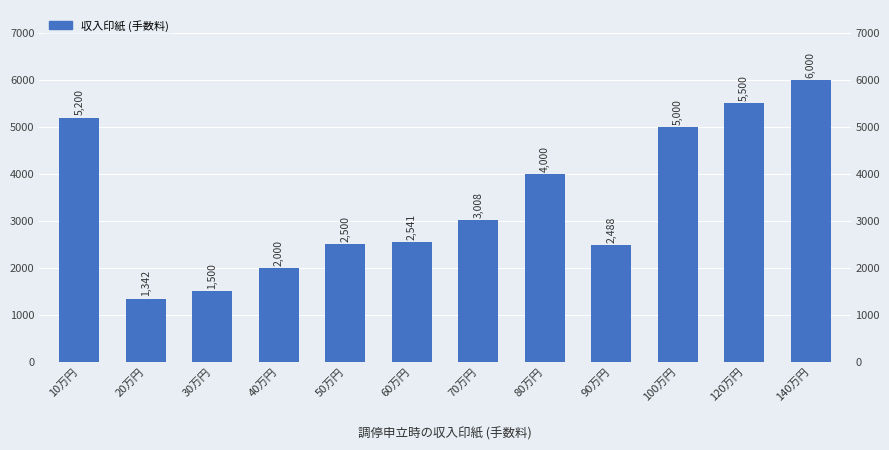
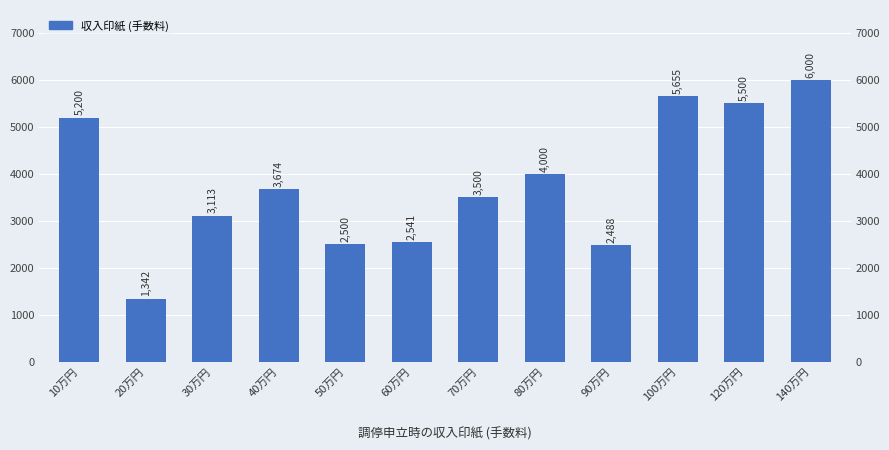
30万円: 1,500 -> 3,113
40万円: 2,000 -> 3,674
70万円: 3,008 -> 3,500
100万円: 5,000 -> 5,655
